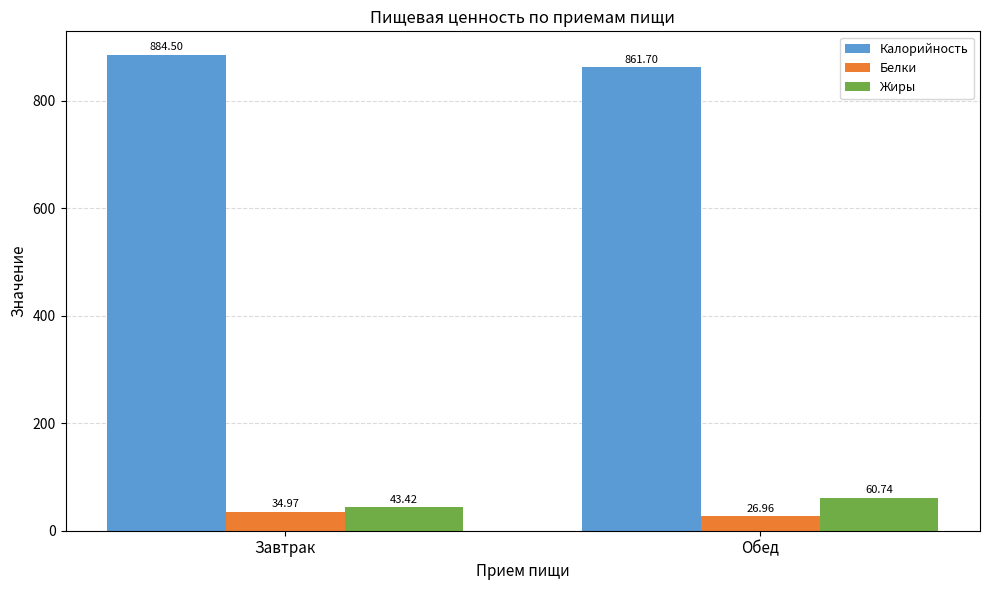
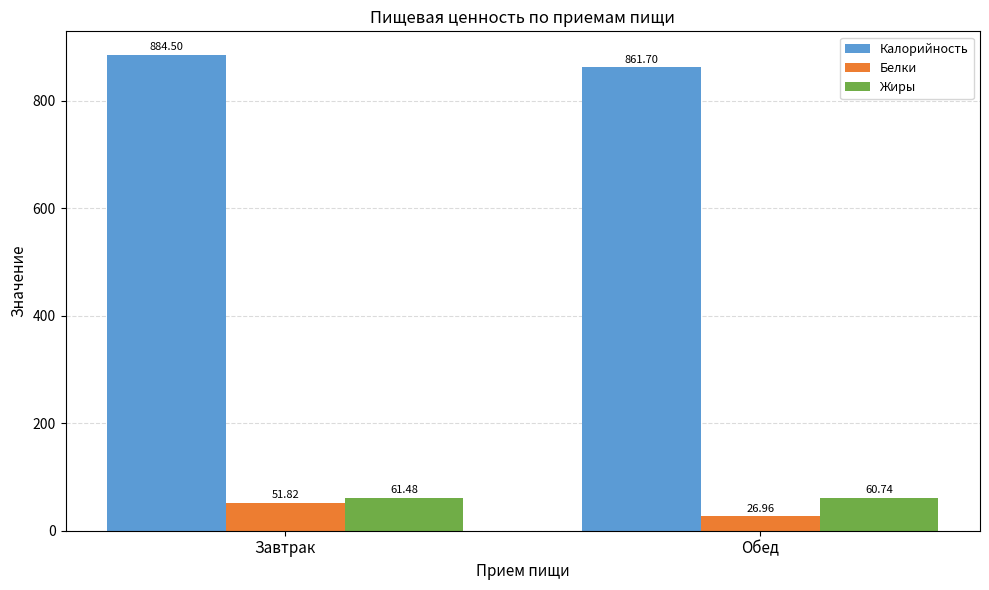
Белки, Завтрак: 34.97 -> 51.82
Жиры, Завтрак: 43.42 -> 61.48
